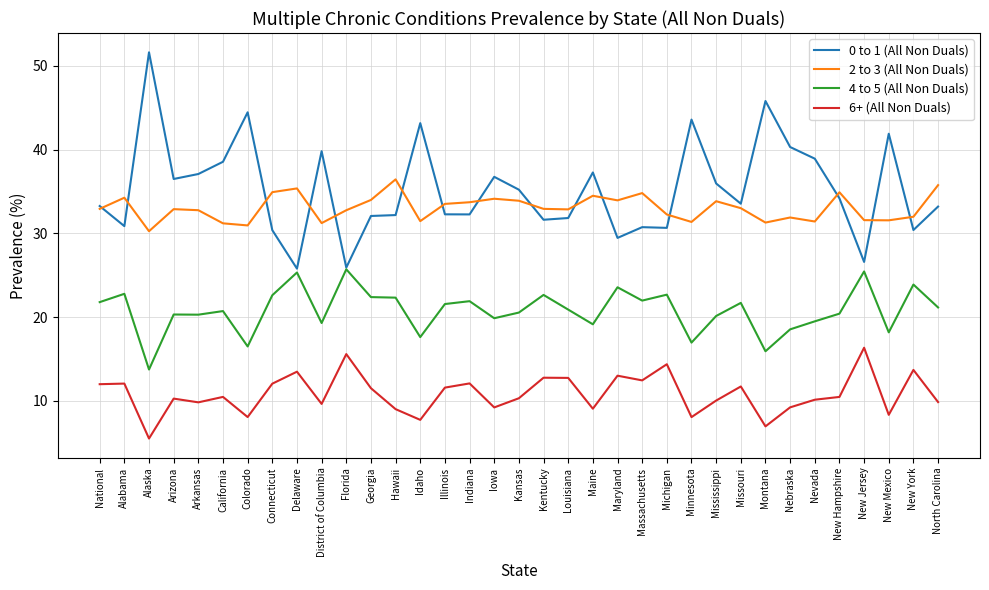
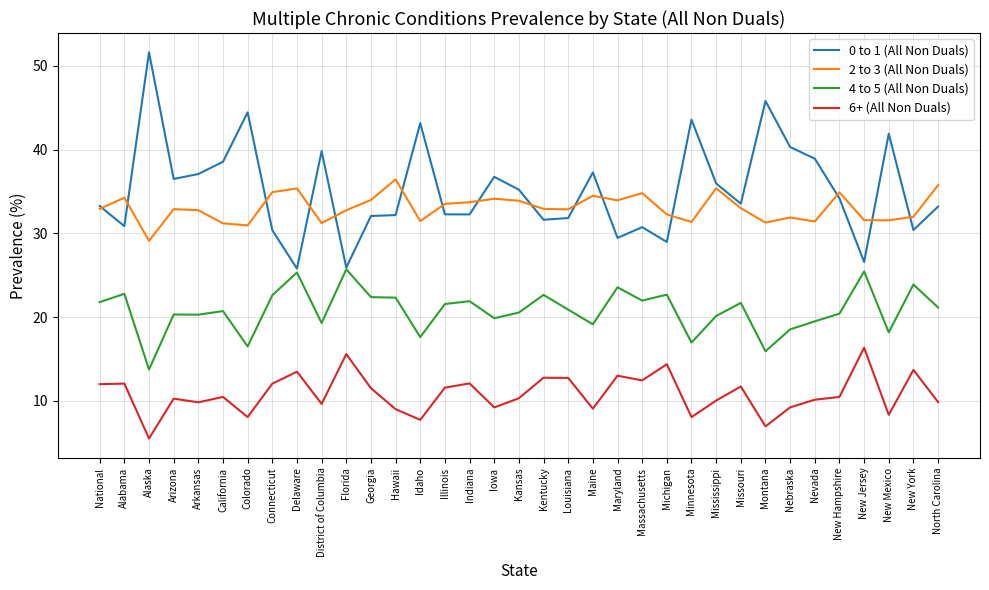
2 to 3 (All Non Duals), Alaska: 30 -> 29
0 to 1 (All Non Duals), Michigan: 31 -> 29
2 to 3 (All Non Duals), Mississippi: 34 -> 35
